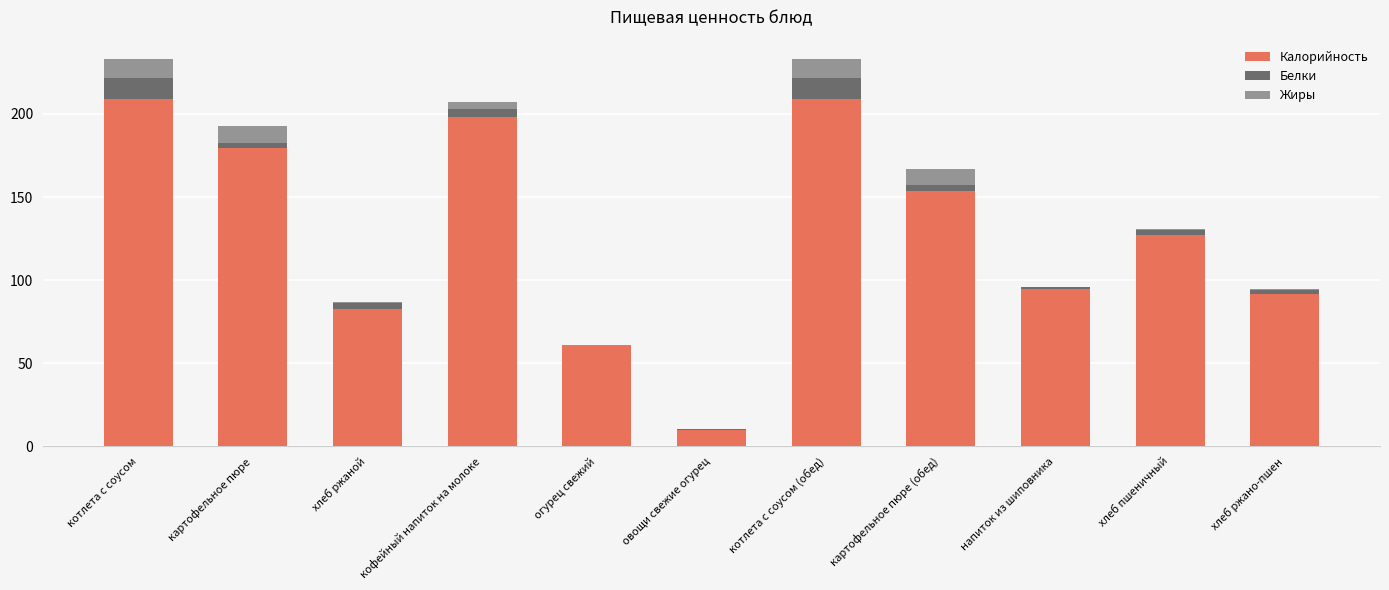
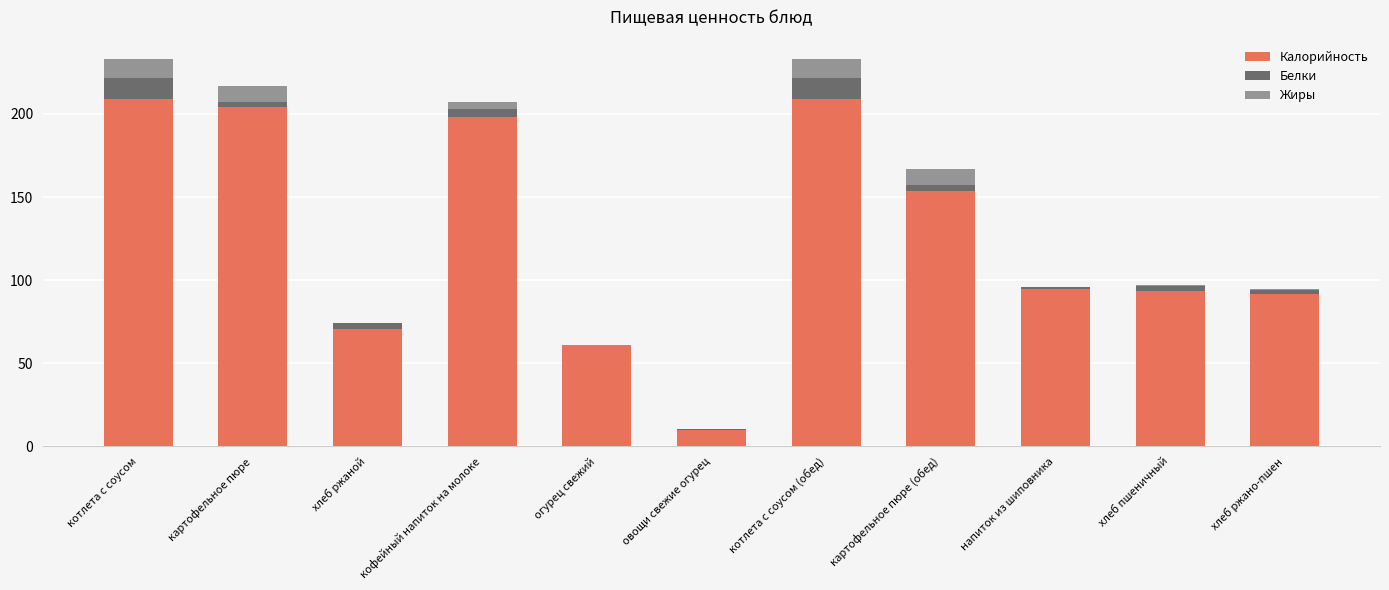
Калорийность, картофельное пюре: 179 -> 204
Калорийность, хлеб ржаной: 83 -> 71
Калорийность, хлеб пшеничный: 127 -> 94
